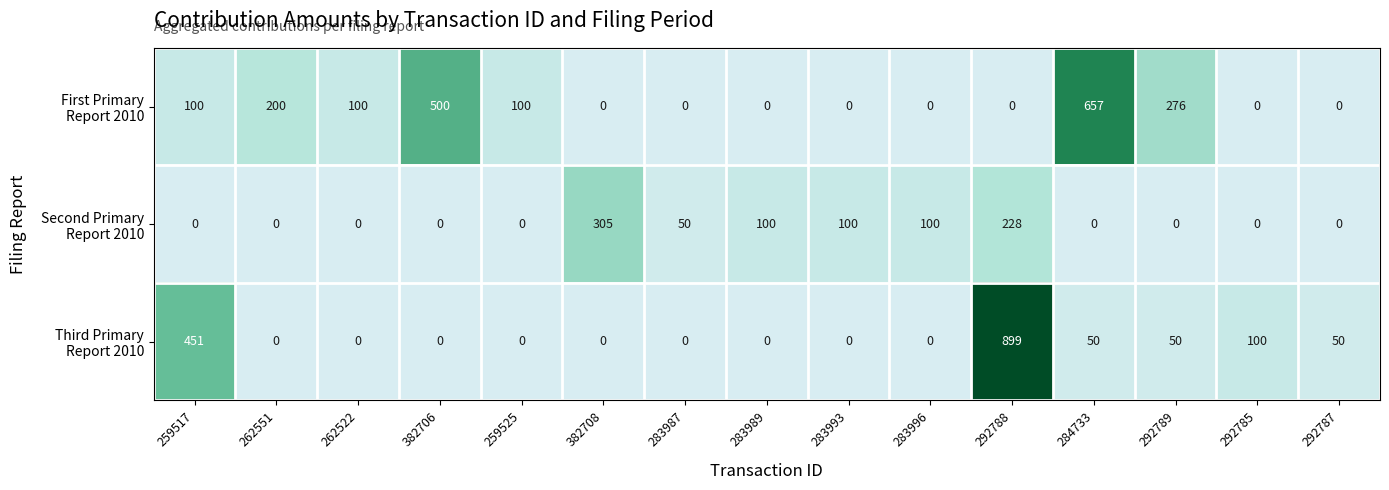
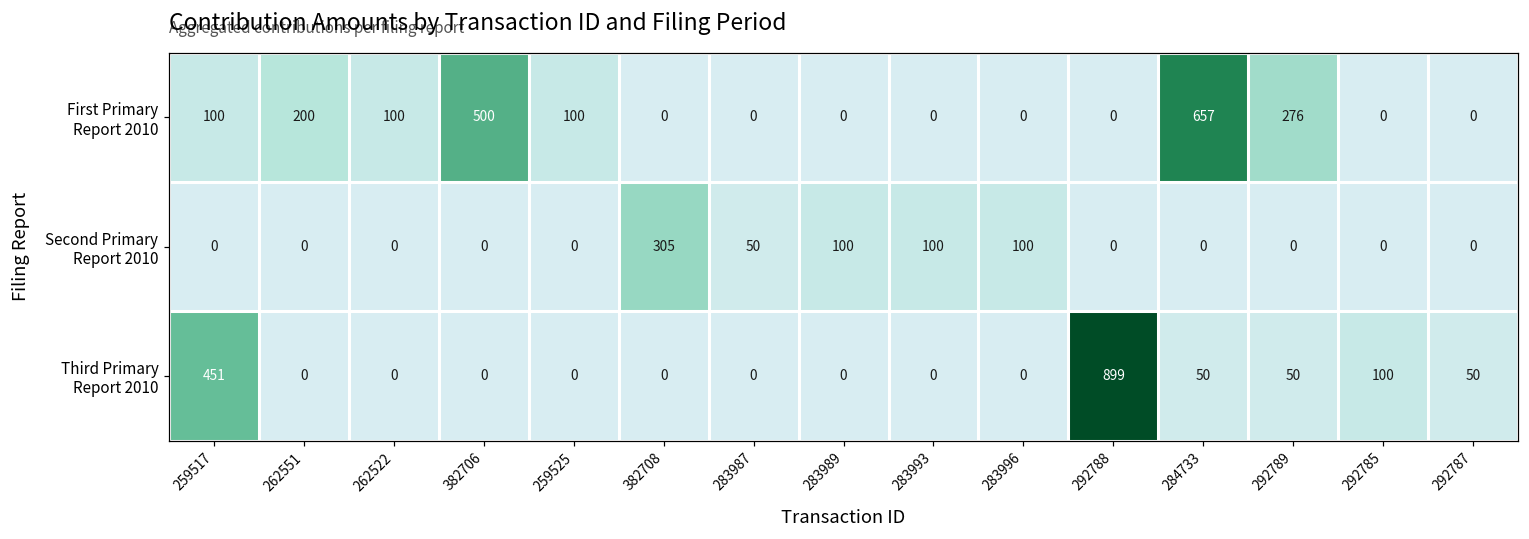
Second Primary Report 2010, 292788: 228 -> 0
